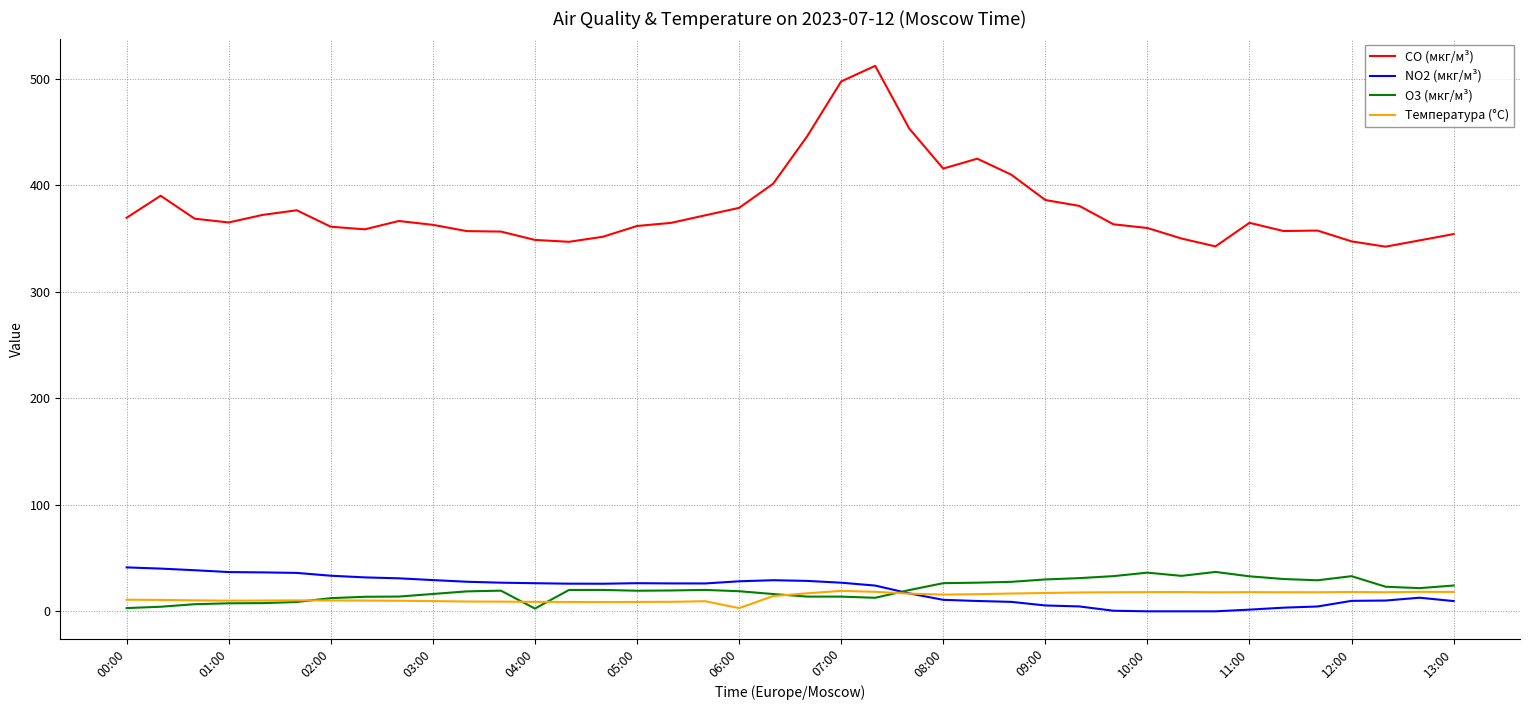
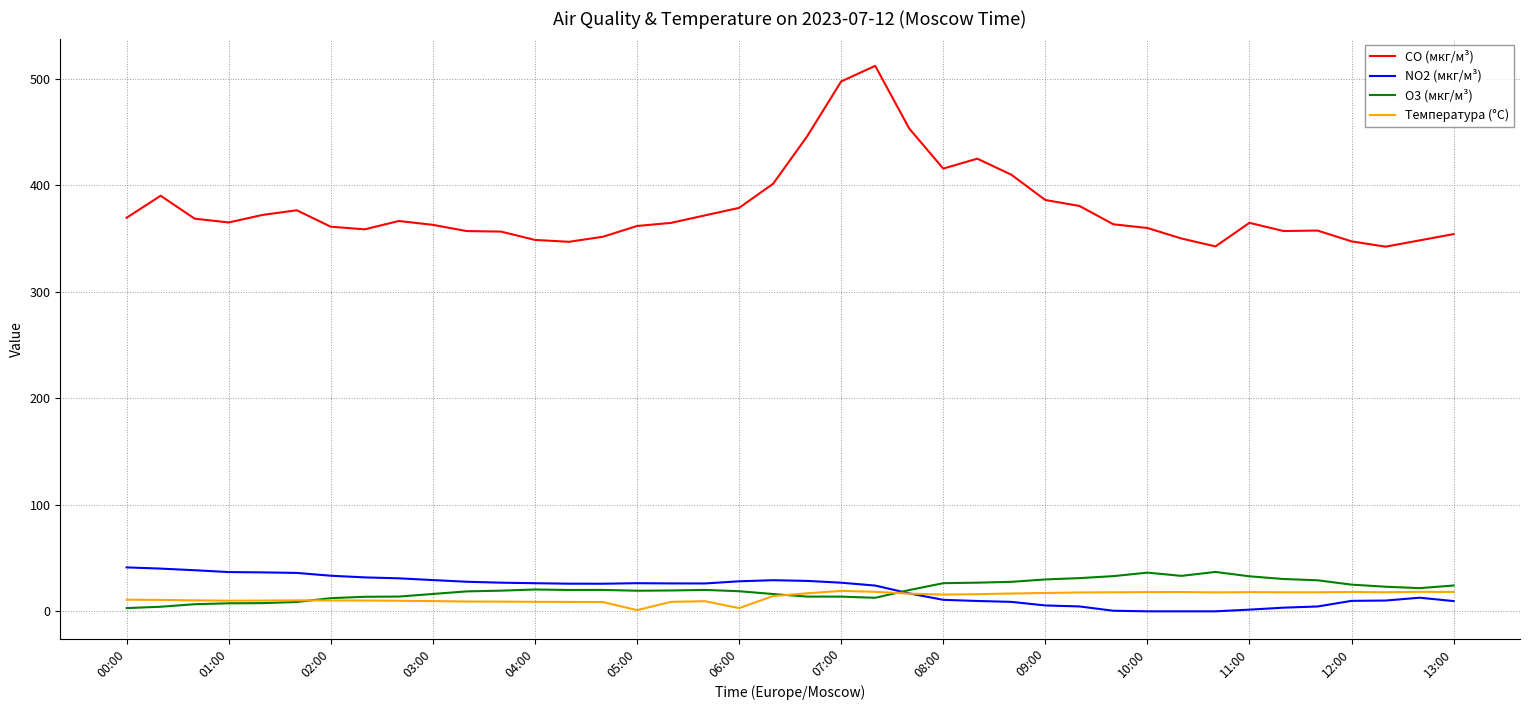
O3 (мкг/м³), 04:00: 3 -> 20
Температура (°C), 05:00: 9 -> 1
O3 (мкг/м³), 12:00: 33 -> 25
